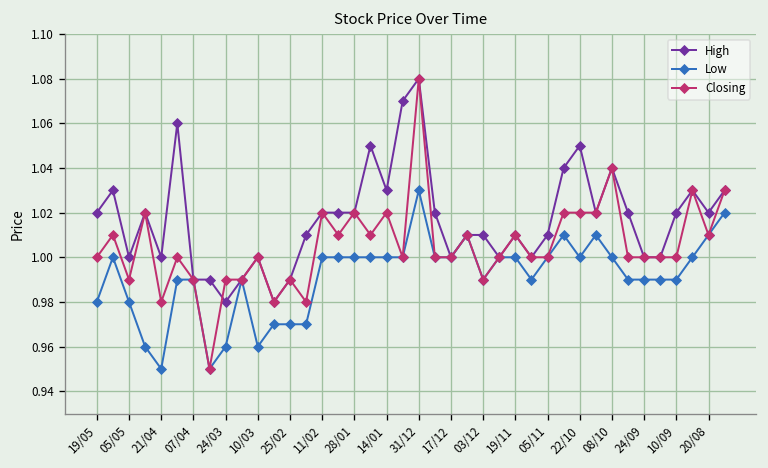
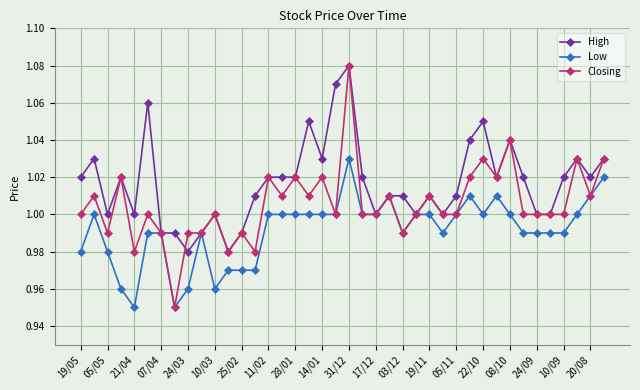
Closing, 22/10: 1.02 -> 1.03
